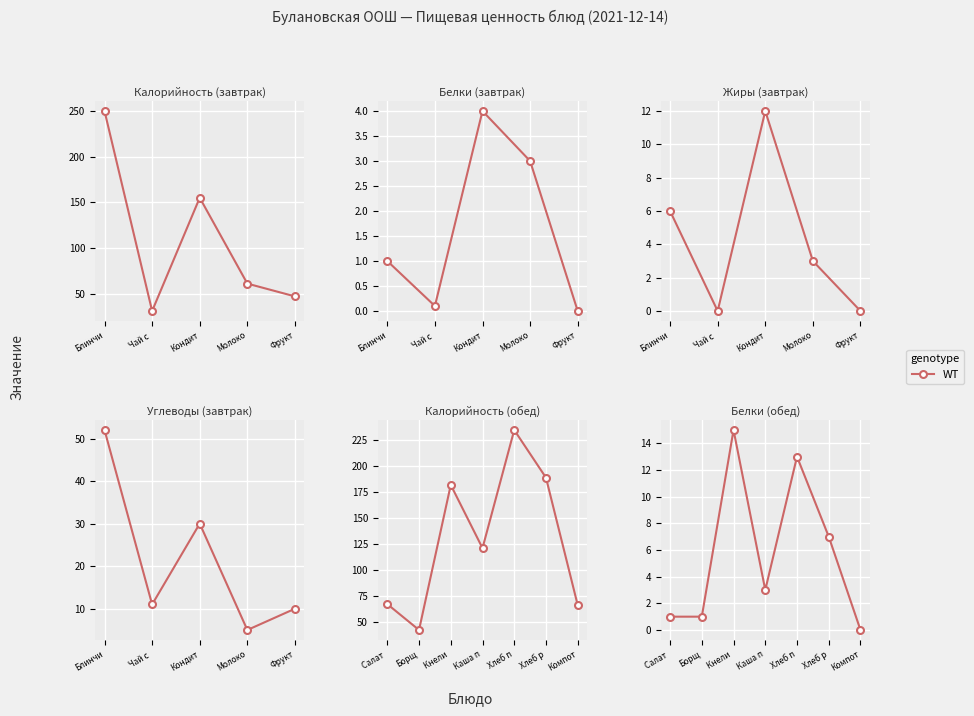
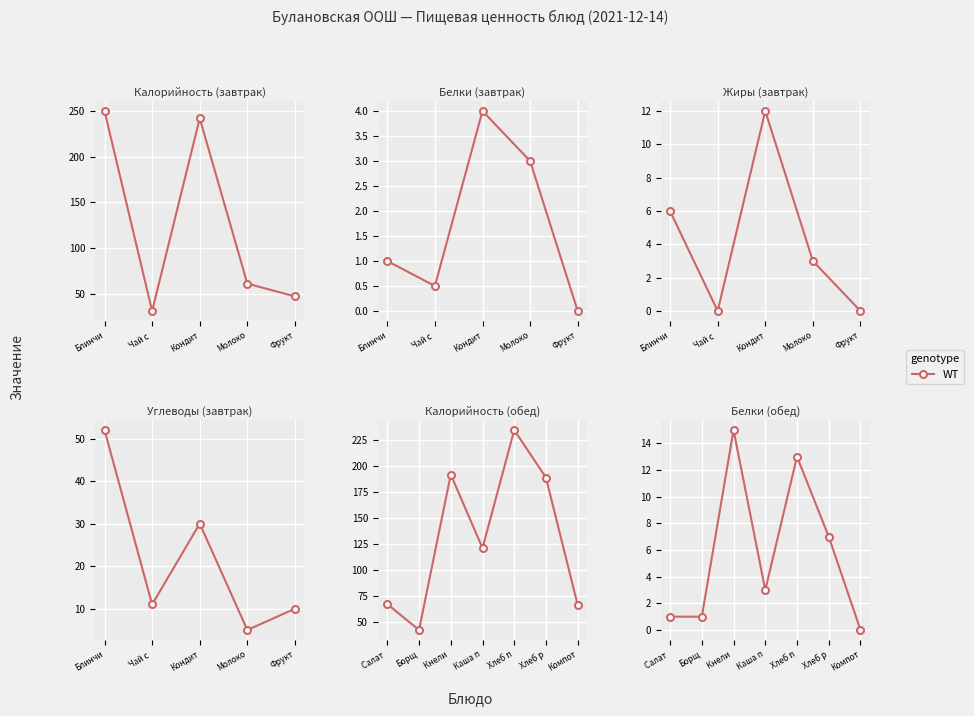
Калорийность (завтрак), Кондит: 160 -> 240
Белки (завтрак), Чай с: 0.1 -> 0.5
Калорийность (обед), Кнели: 182 -> 192
